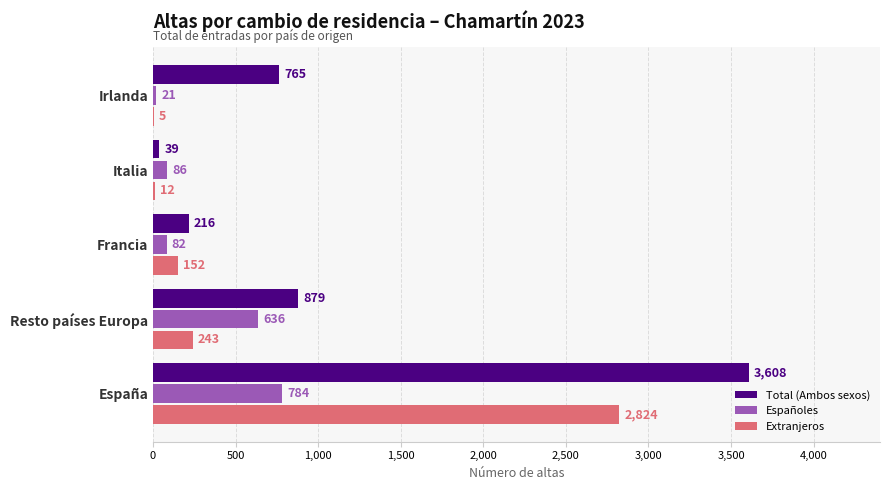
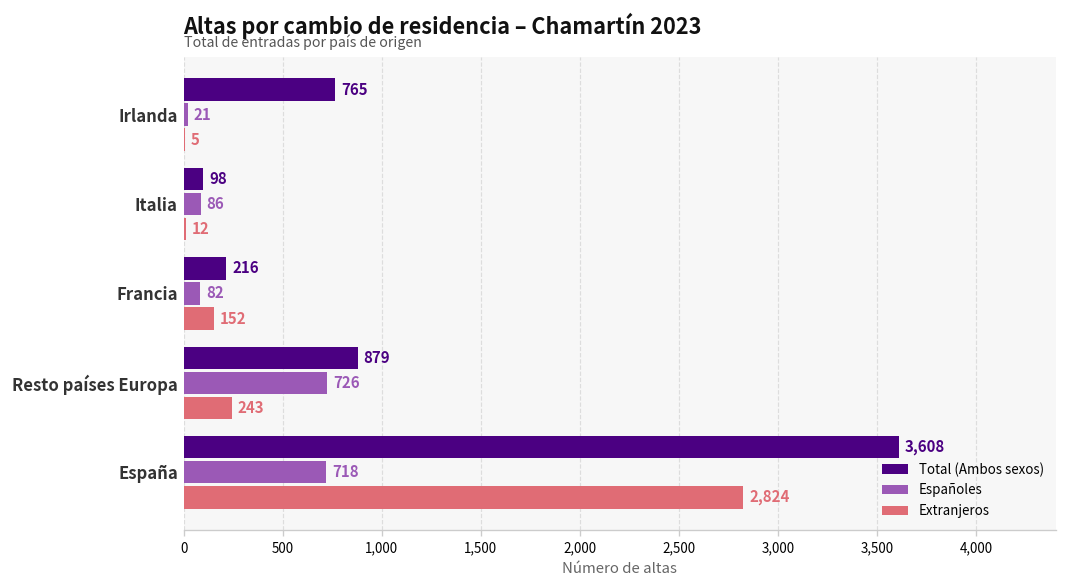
Total (Ambos sexos), Italia: 39 -> 98
Españoles, Resto países Europa: 636 -> 726
Españoles, España: 784 -> 718
